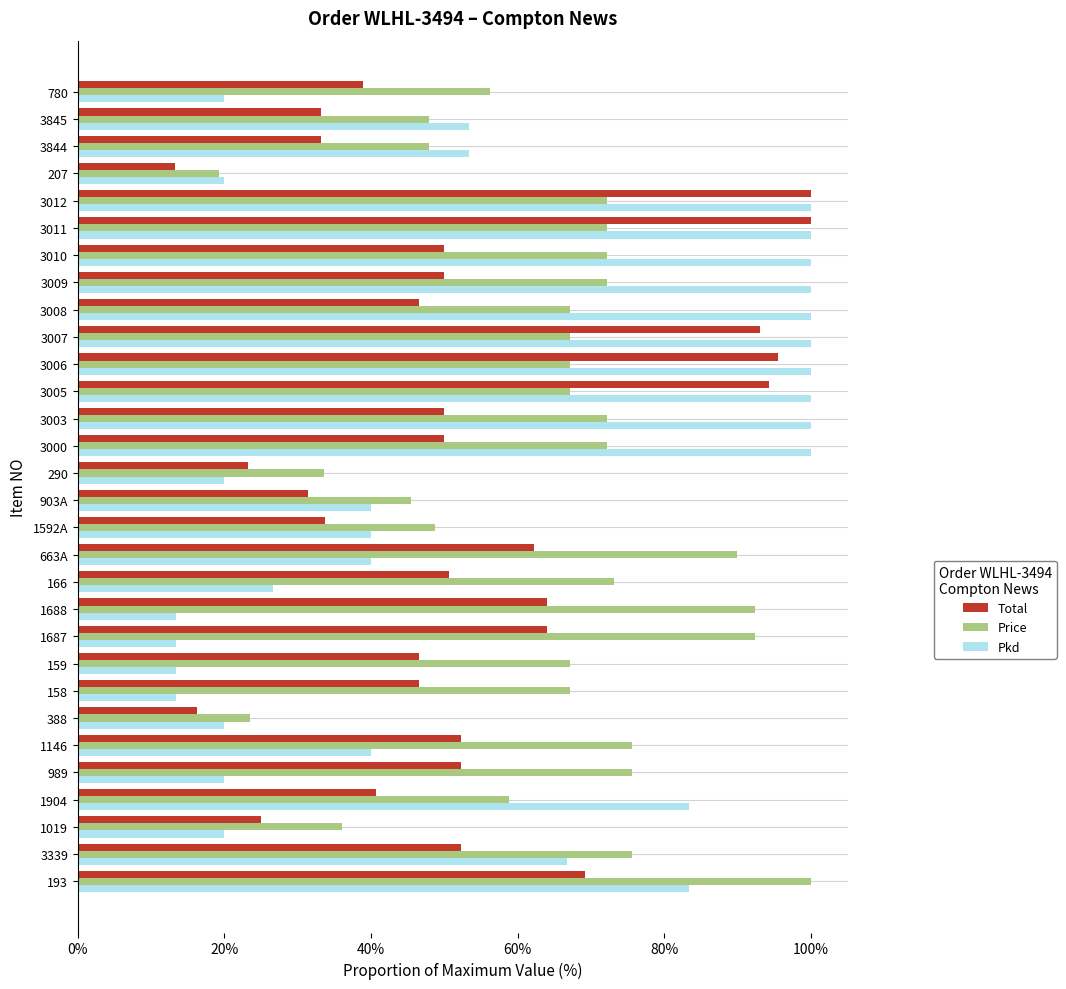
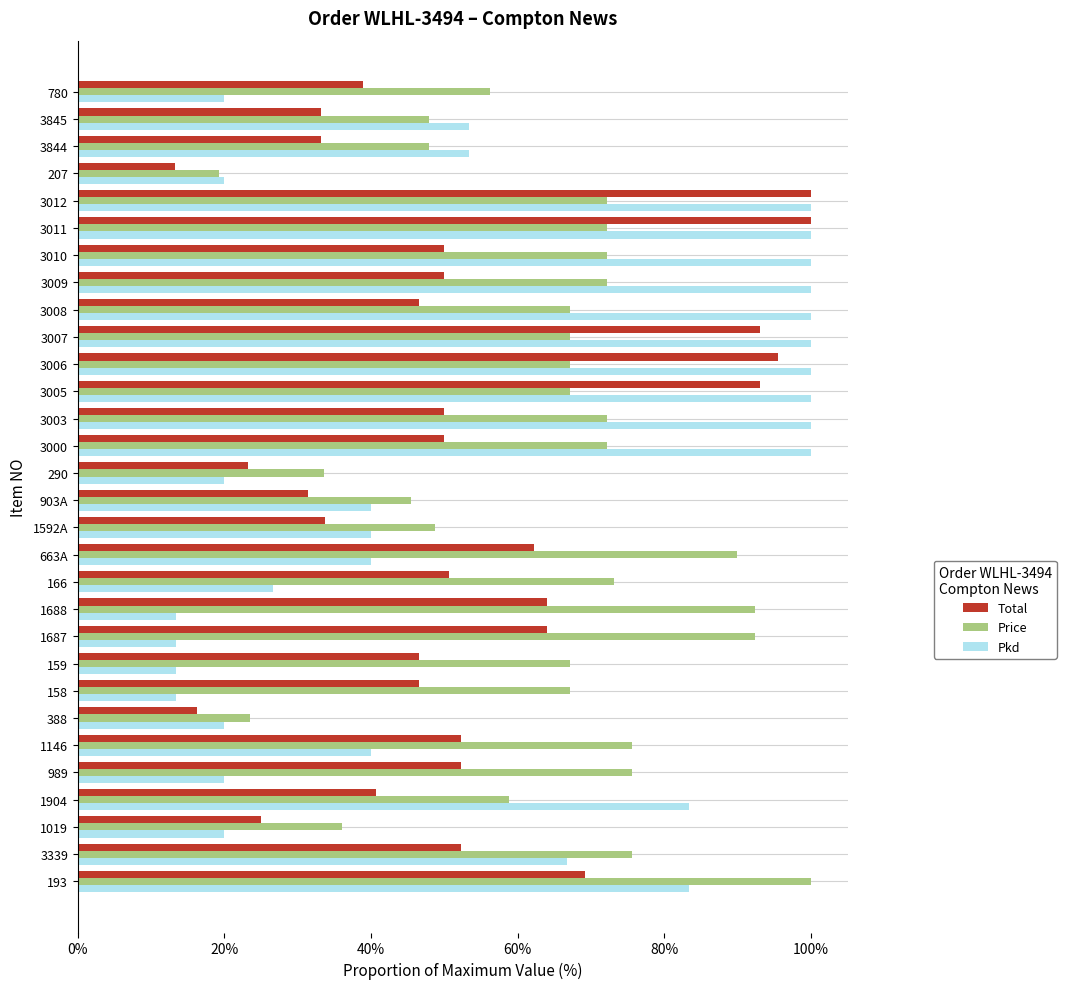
Total, 3005: 94% -> 93%
